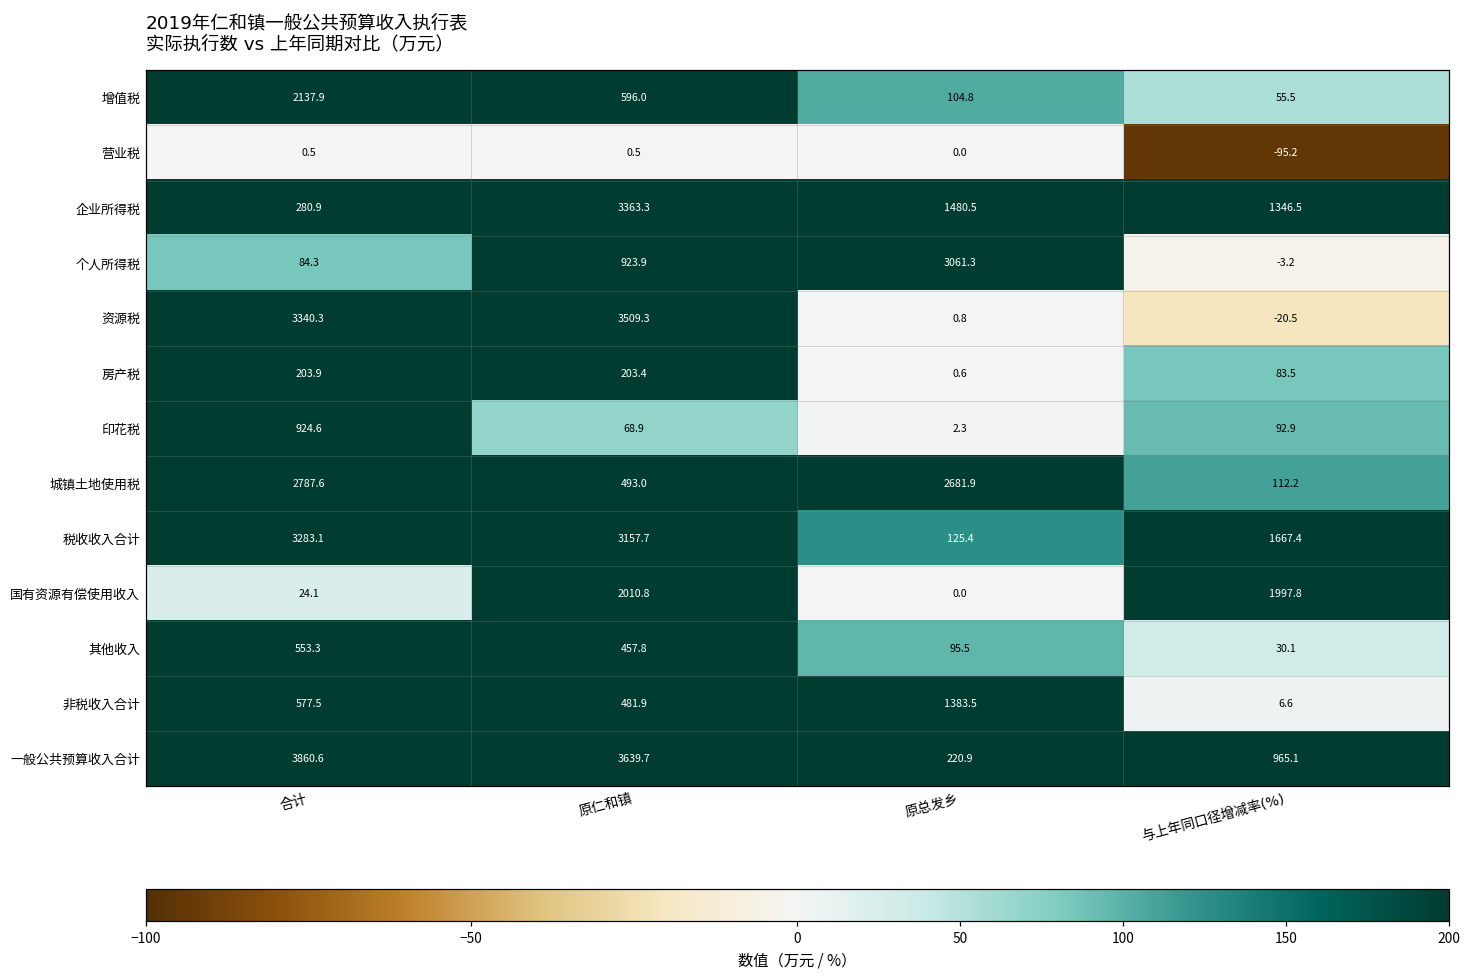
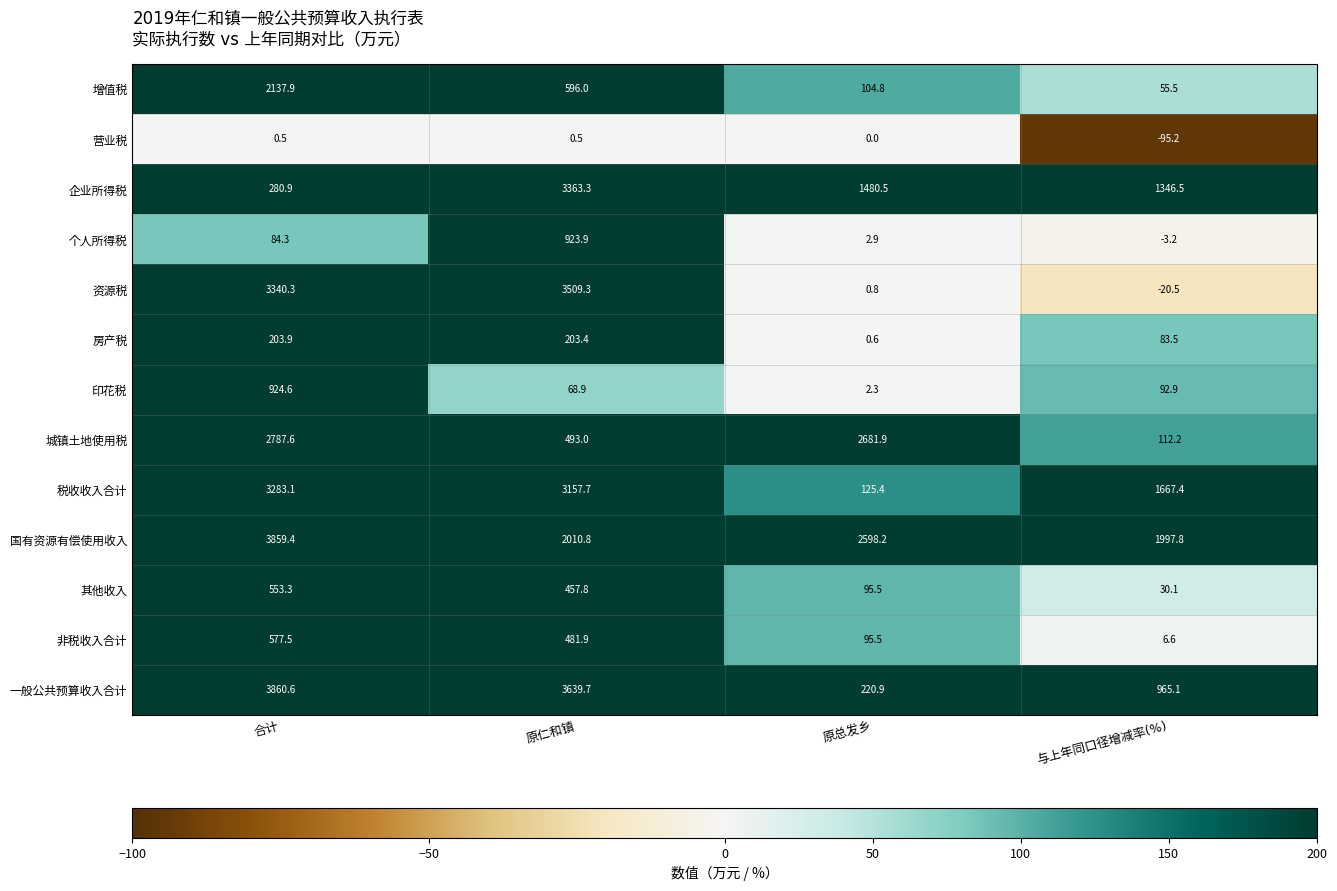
个人所得税, 原总发乡: 3061.3 -> 2.9
国有资源有偿使用收入, 合计: 24.1 -> 3859.4
国有资源有偿使用收入, 原总发乡: 0.0 -> 2598.2
非税收入合计, 原总发乡: 1383.5 -> 95.5
